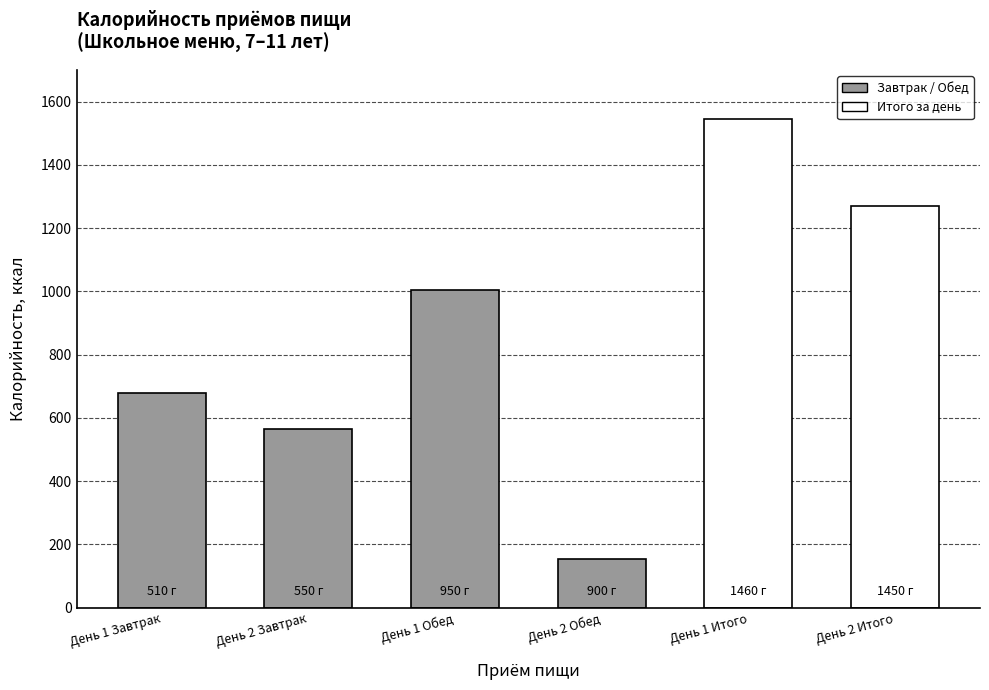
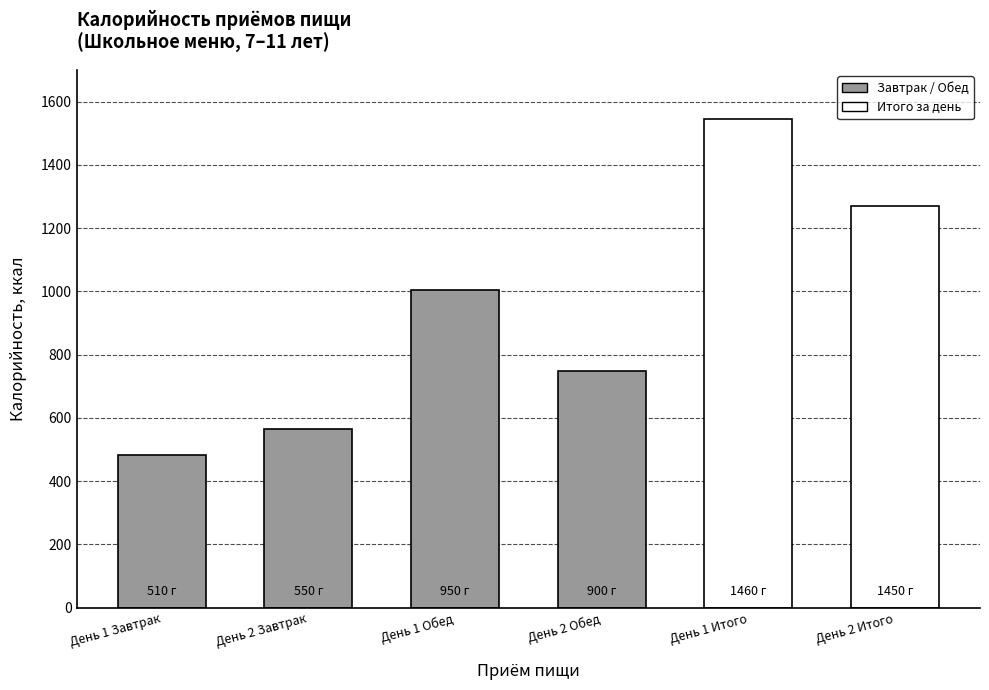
День 1 Завтрак: 680 -> 480
День 2 Обед: 160 -> 750
